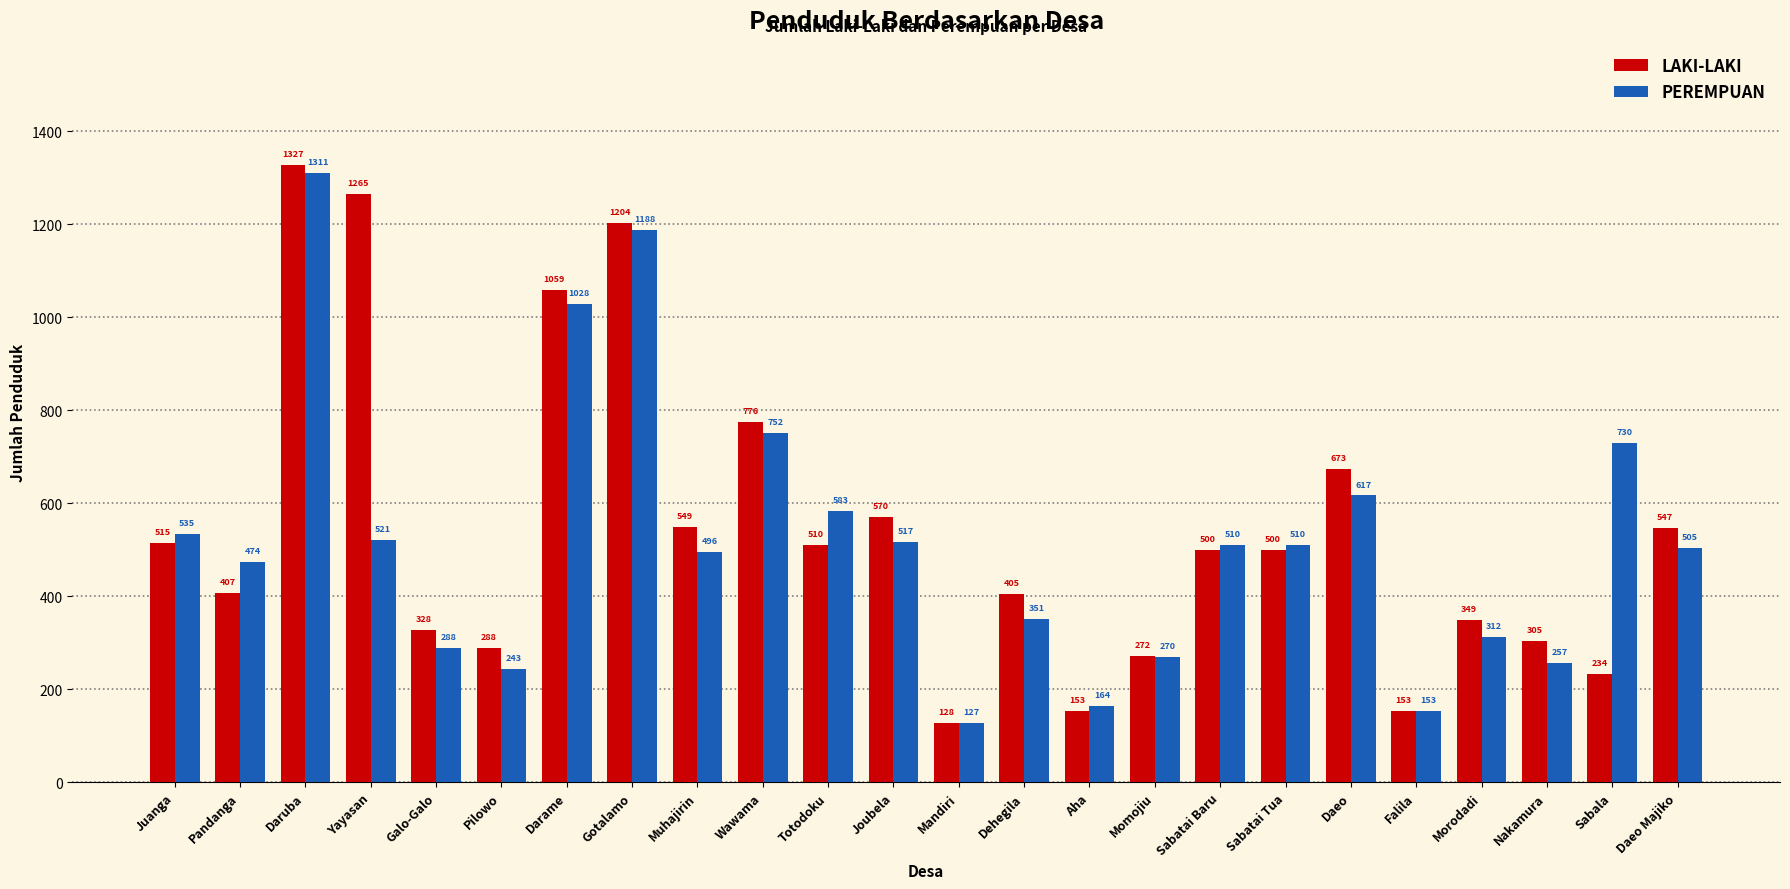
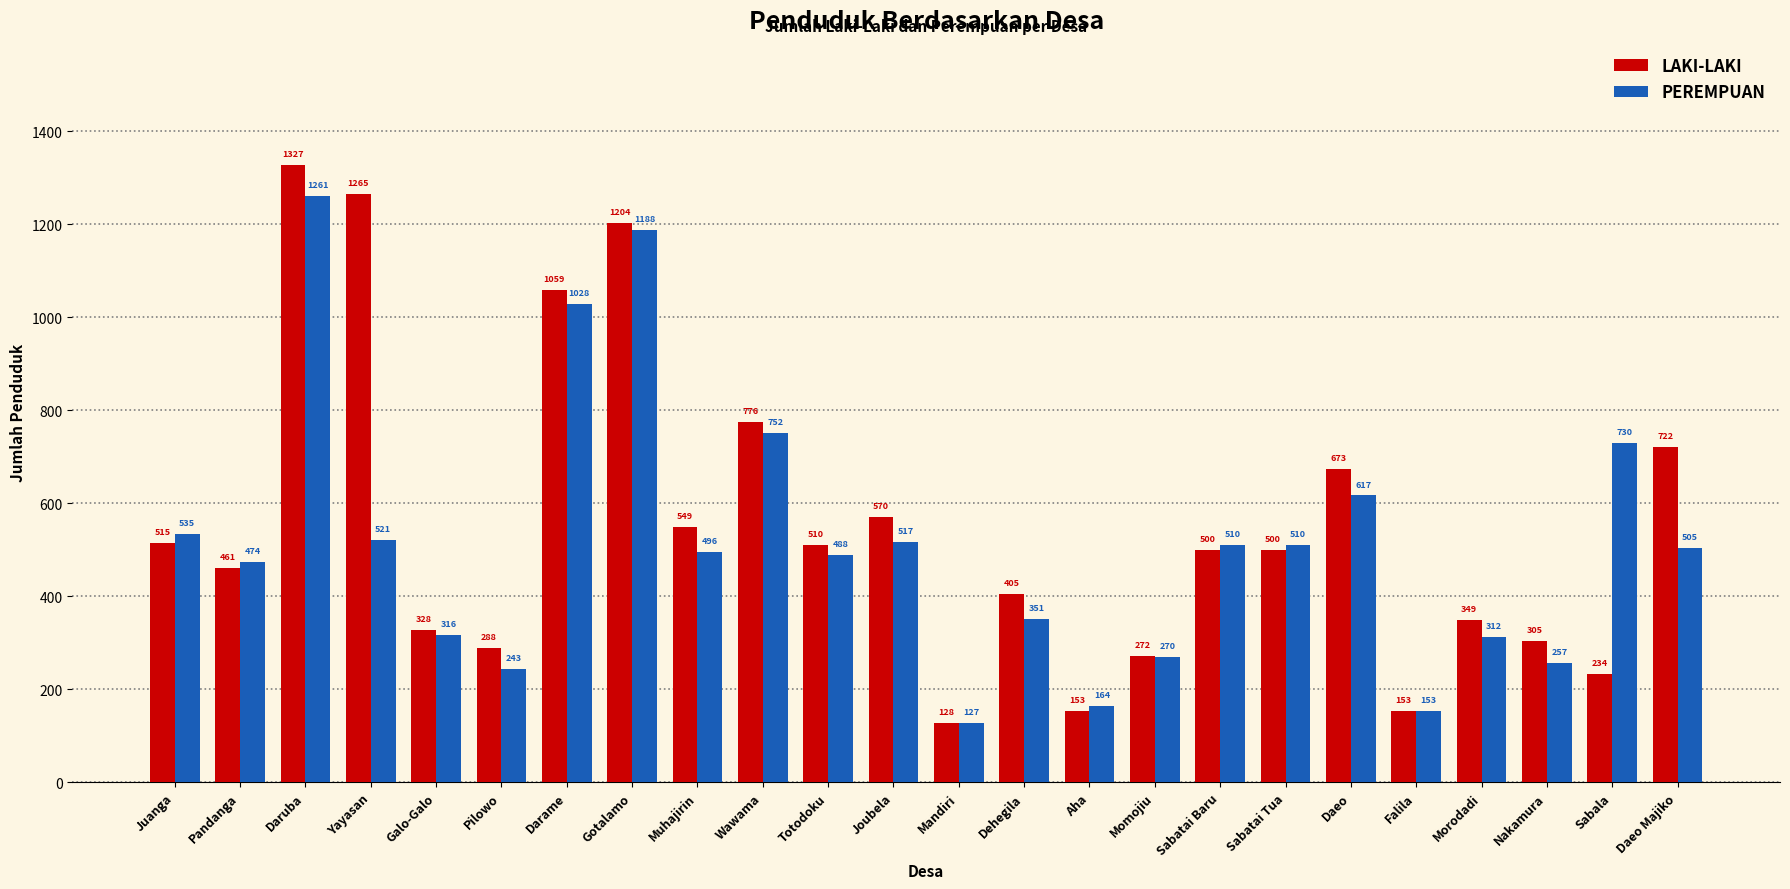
LAKI-LAKI, Pandanga: 407 -> 461
PEREMPUAN, Daruba: 1311 -> 1261
PEREMPUAN, Galo-Galo: 288 -> 316
PEREMPUAN, Totodoku: 583 -> 488
LAKI-LAKI, Daeo Majiko: 547 -> 722
